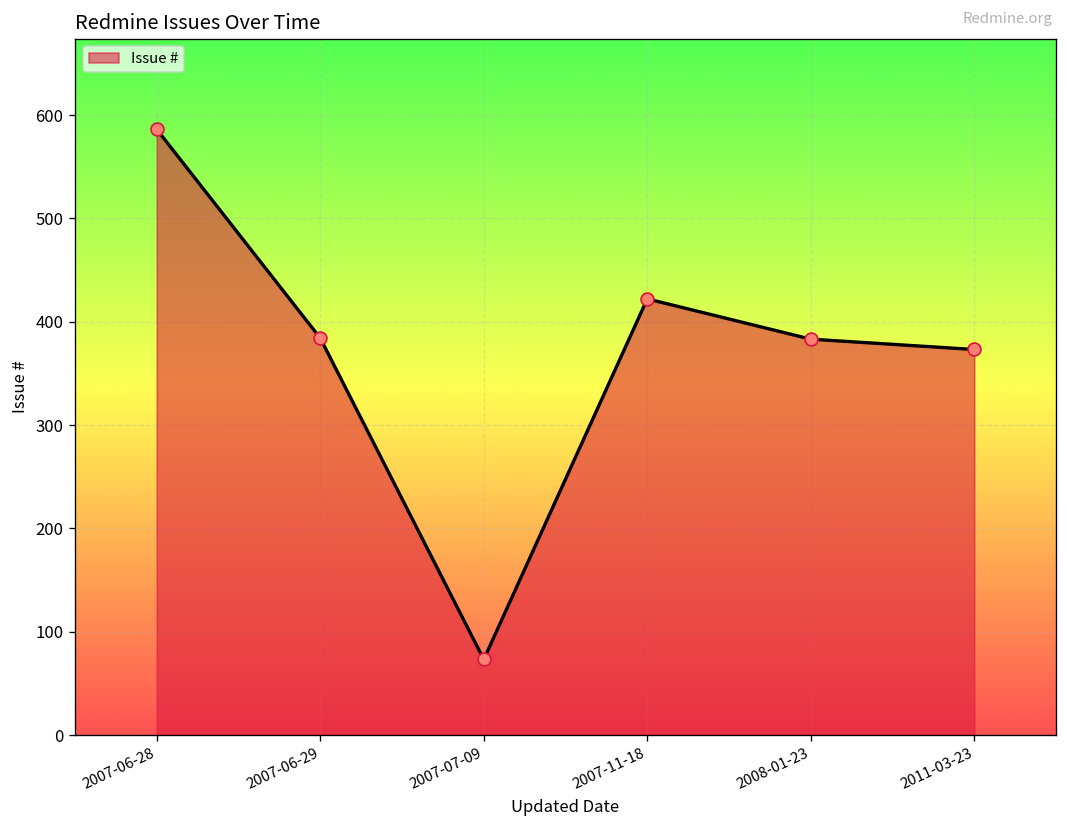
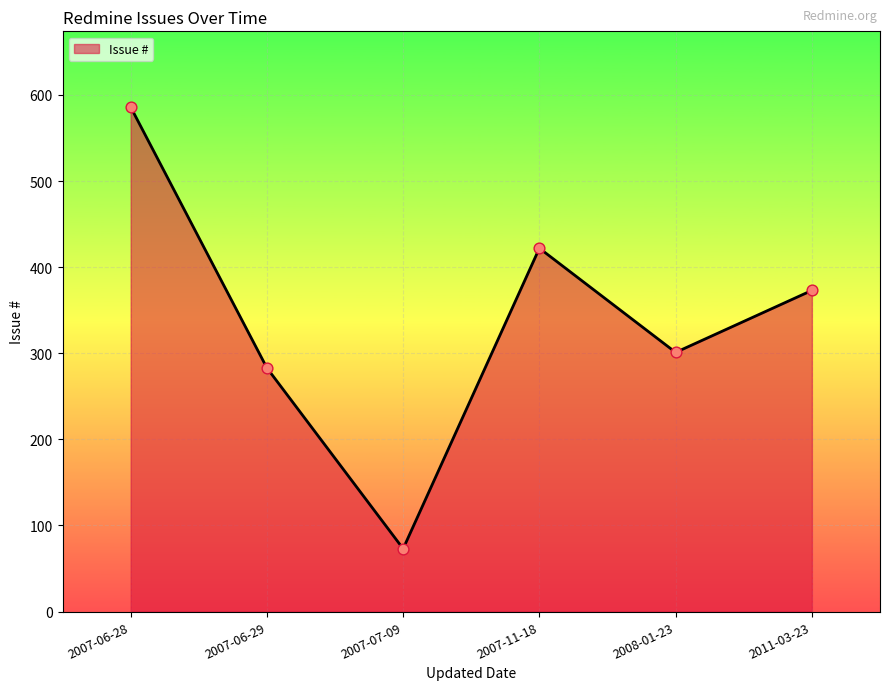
2007-06-29: 380 -> 280
2008-01-23: 380 -> 300
